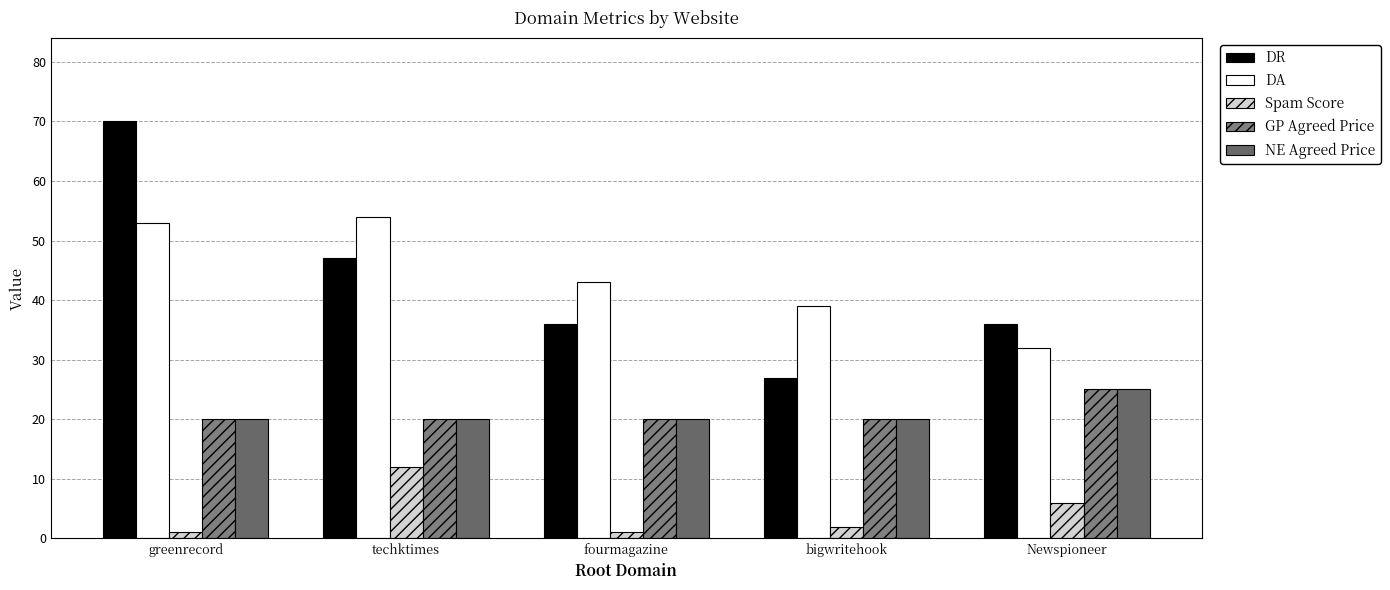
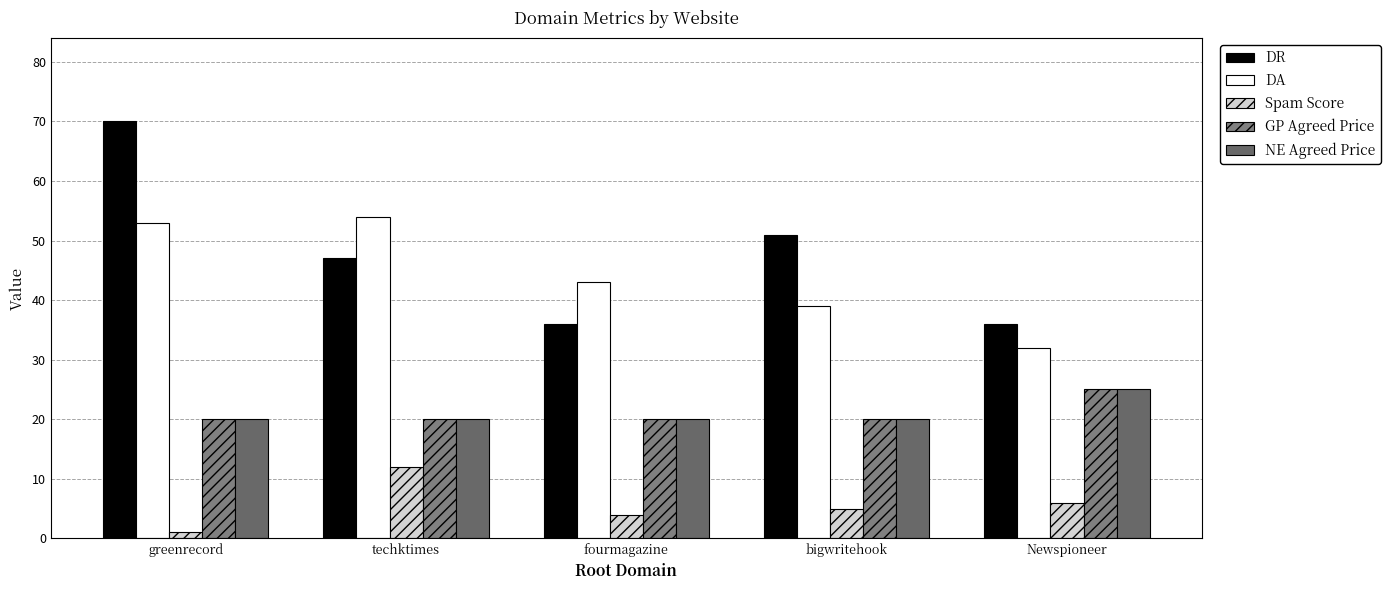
Spam Score, fourmagazine: 1 -> 4
DR, bigwritehook: 27 -> 51
Spam Score, bigwritehook: 2 -> 5
